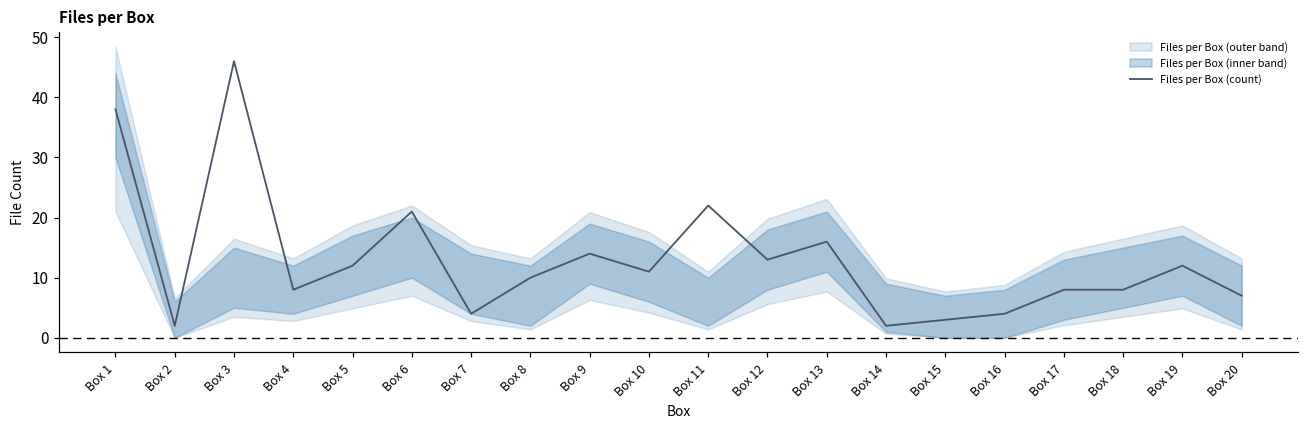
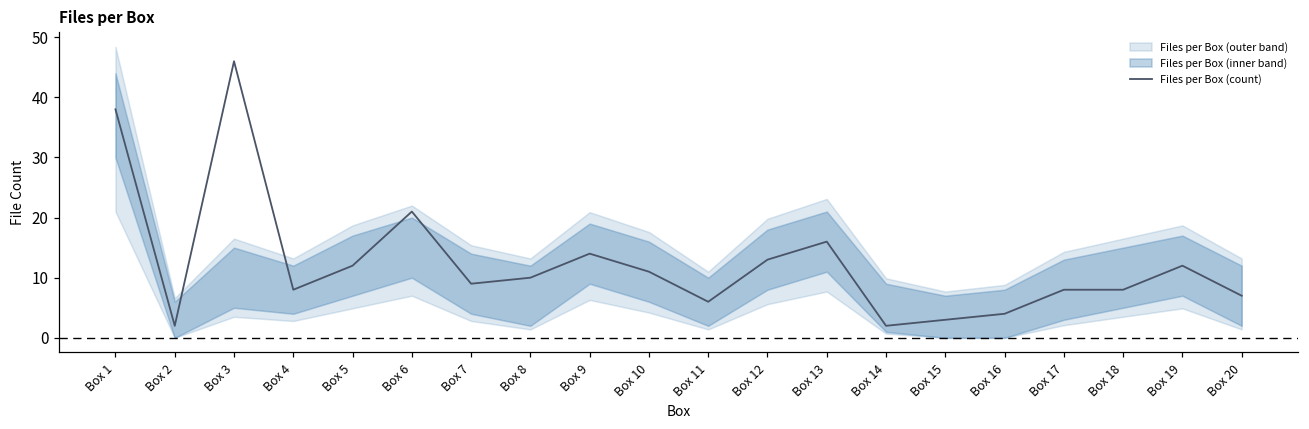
Files per Box (count), Box 7: 4 -> 9
Files per Box (count), Box 11: 22 -> 6
